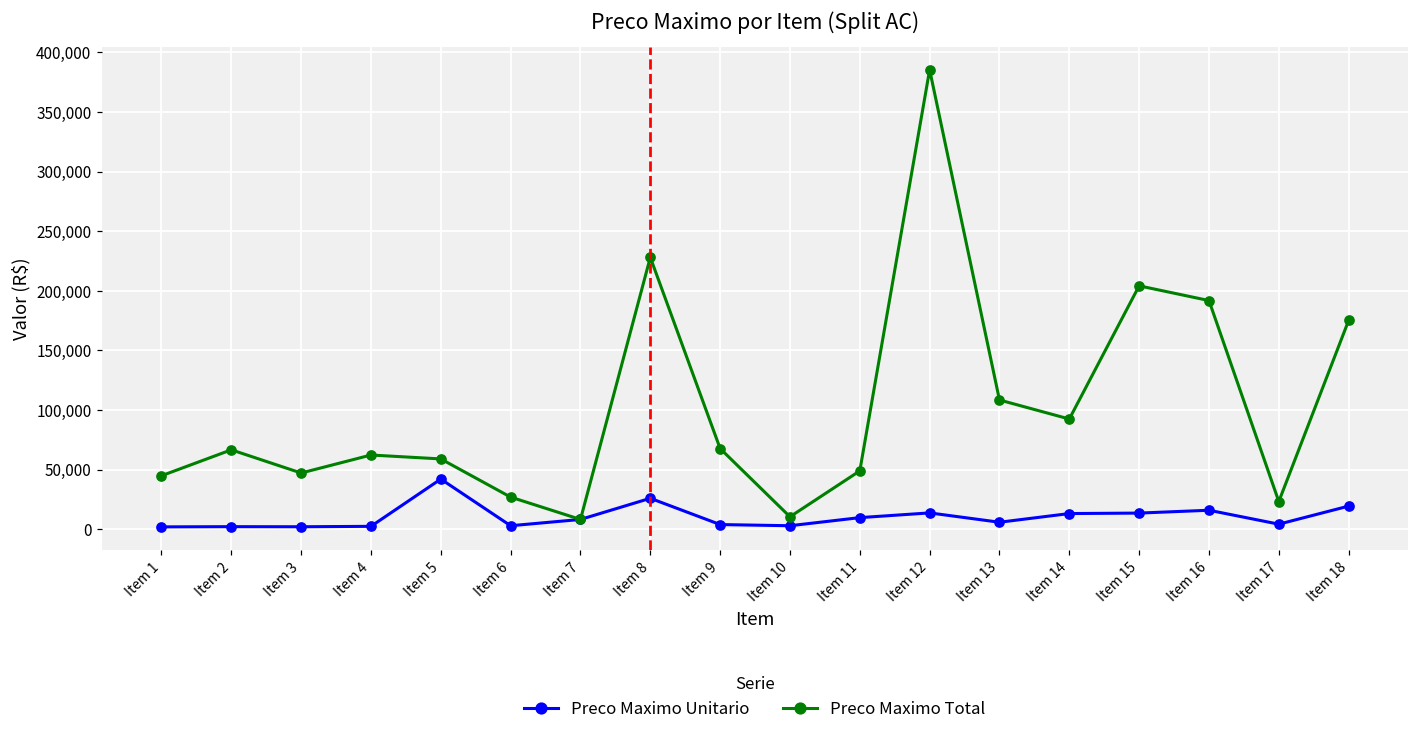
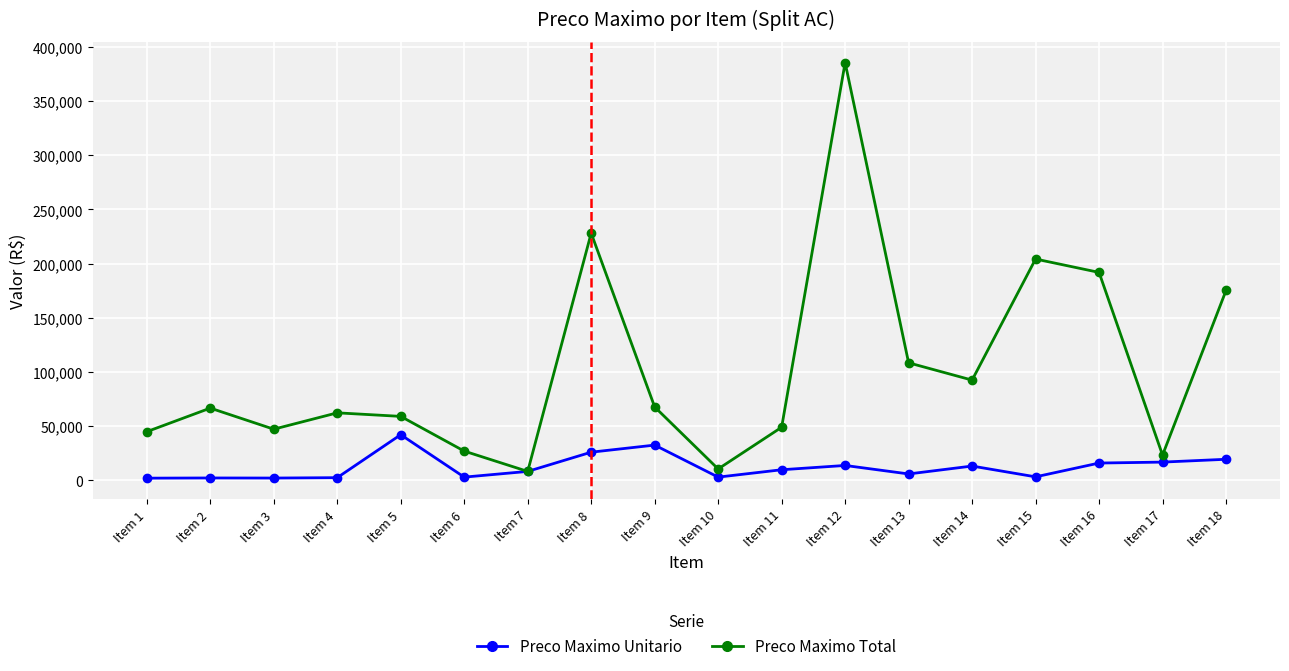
Preco Maximo Unitario, Item 9: 4,000 -> 33,000
Preco Maximo Unitario, Item 15: 14,000 -> 3,000
Preco Maximo Unitario, Item 17: 4,000 -> 17,000
